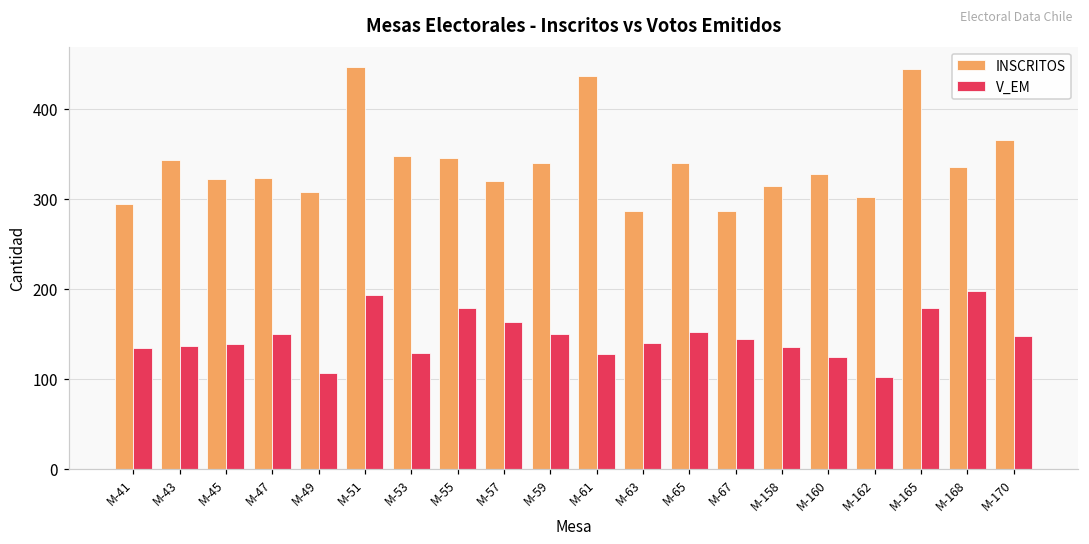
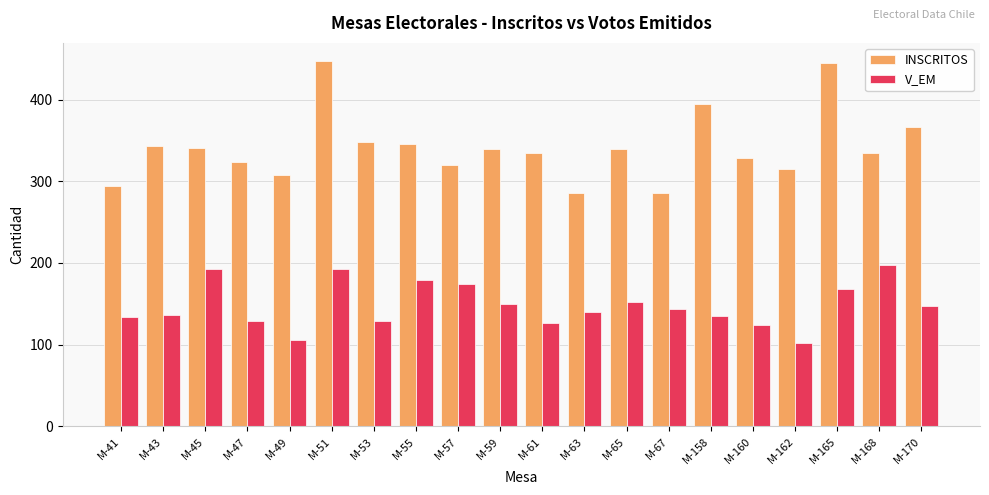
INSCRITOS, M-45: 320 -> 340
V_EM, M-45: 140 -> 190
V_EM, M-47: 150 -> 130
V_EM, M-57: 160 -> 170
INSCRITOS, M-61: 440 -> 330
INSCRITOS, M-158: 310 -> 390
INSCRITOS, M-162: 300 -> 320
V_EM, M-165: 180 -> 170
